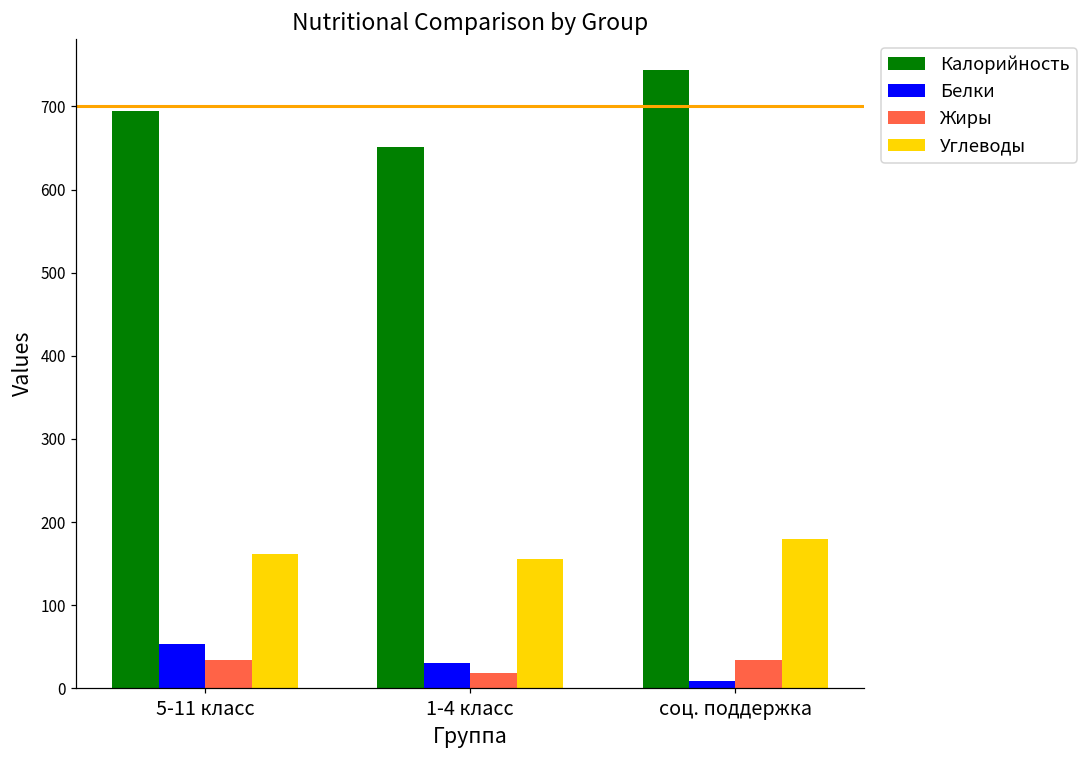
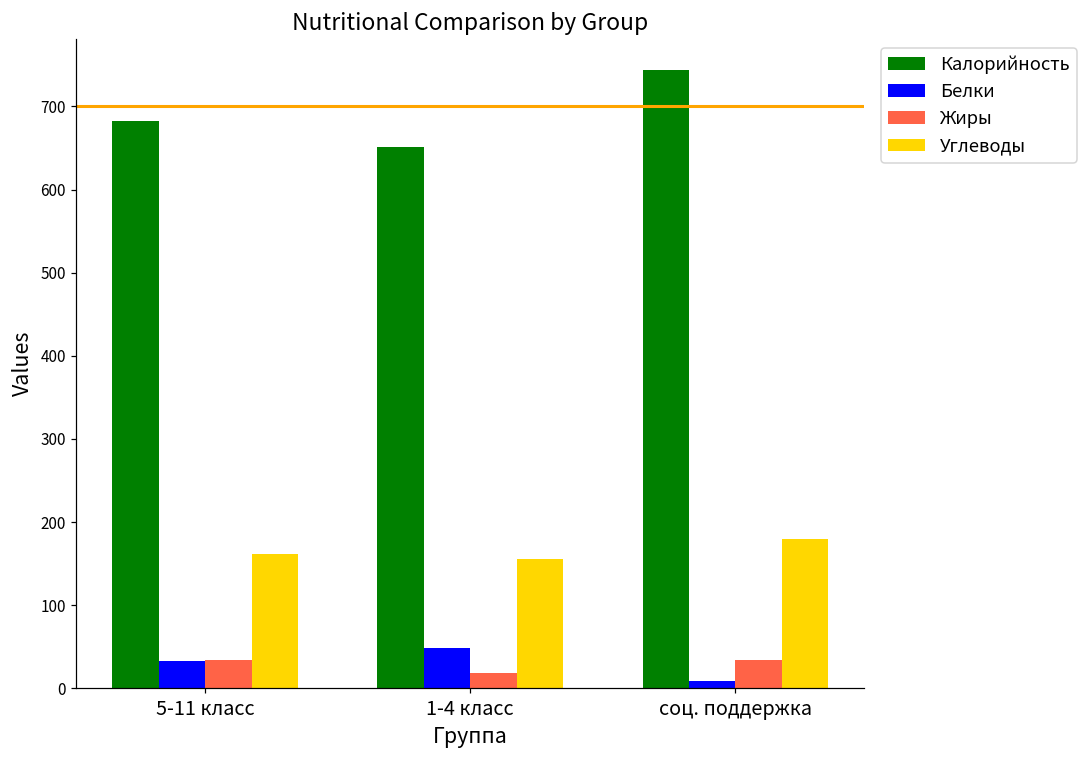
Калорийность, 5-11 класс: 690 -> 680
Белки, 5-11 класс: 50 -> 30
Белки, 1-4 класс: 30 -> 50
